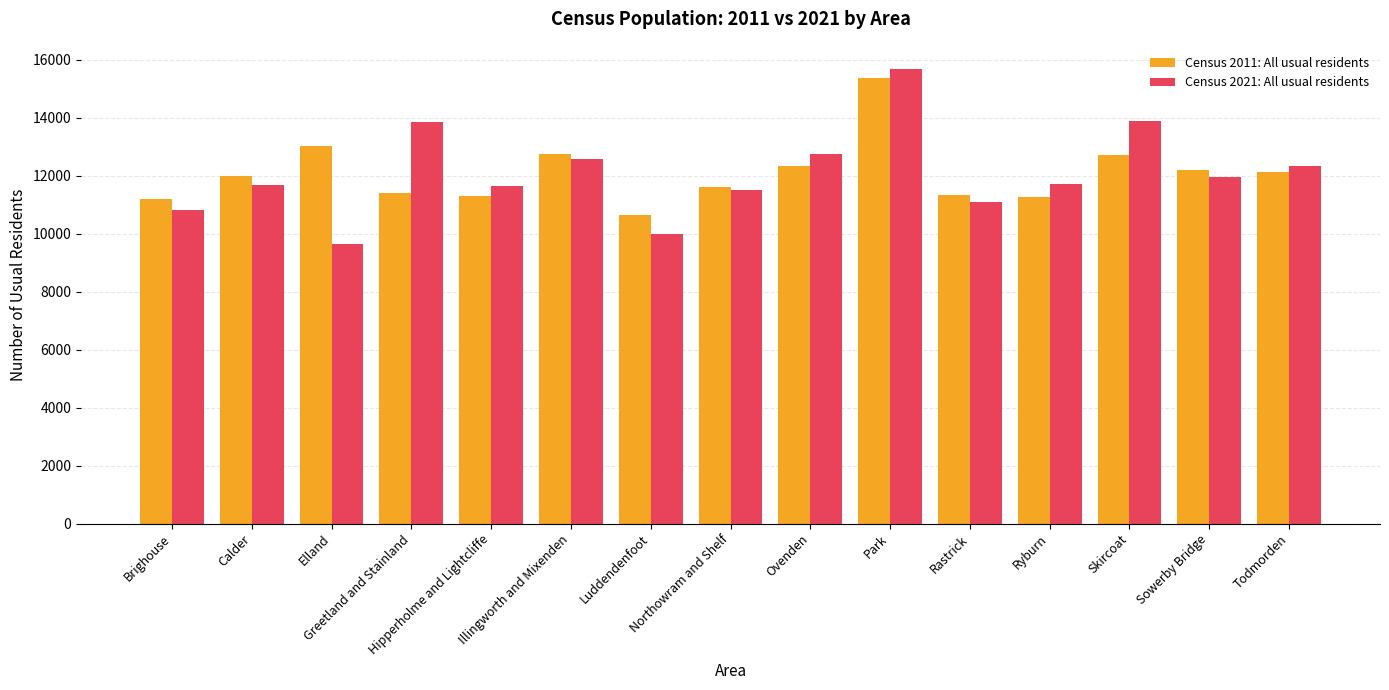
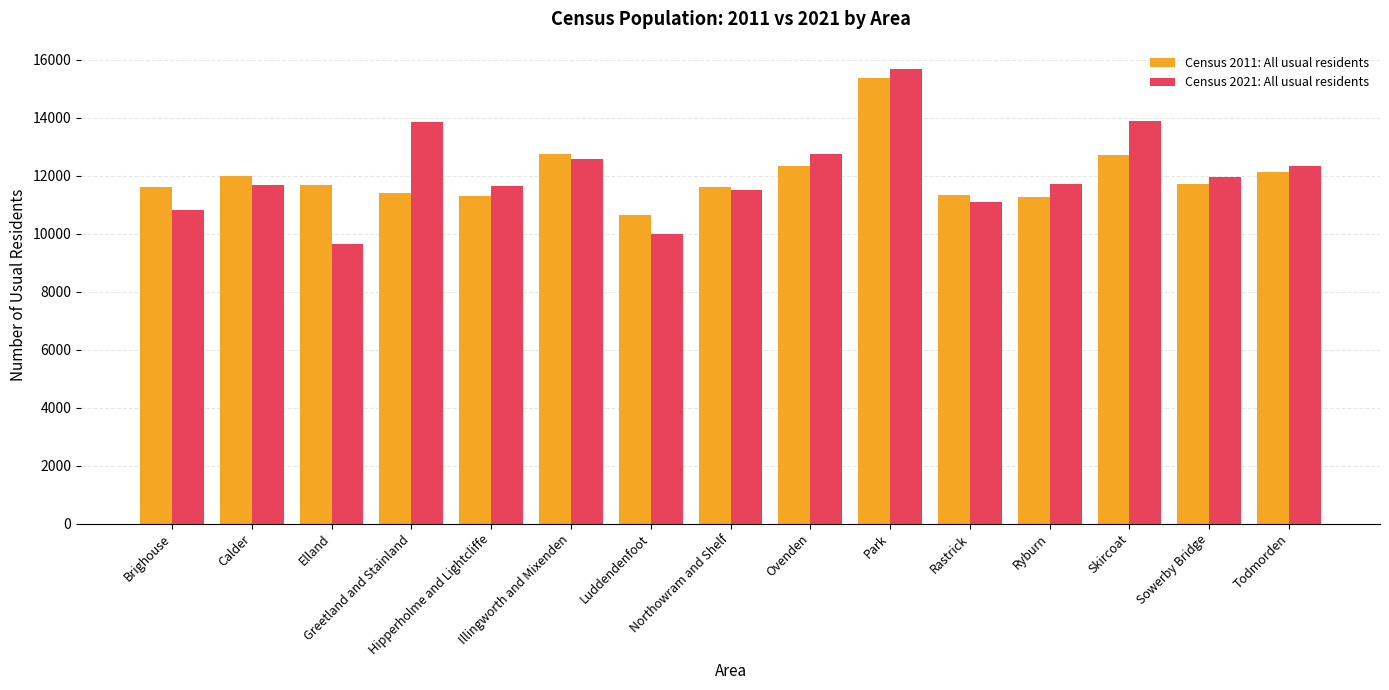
Census 2011: All usual residents, Brighouse: 11200 -> 11600
Census 2011: All usual residents, Elland: 13000 -> 11700
Census 2011: All usual residents, Sowerby Bridge: 12200 -> 11700
